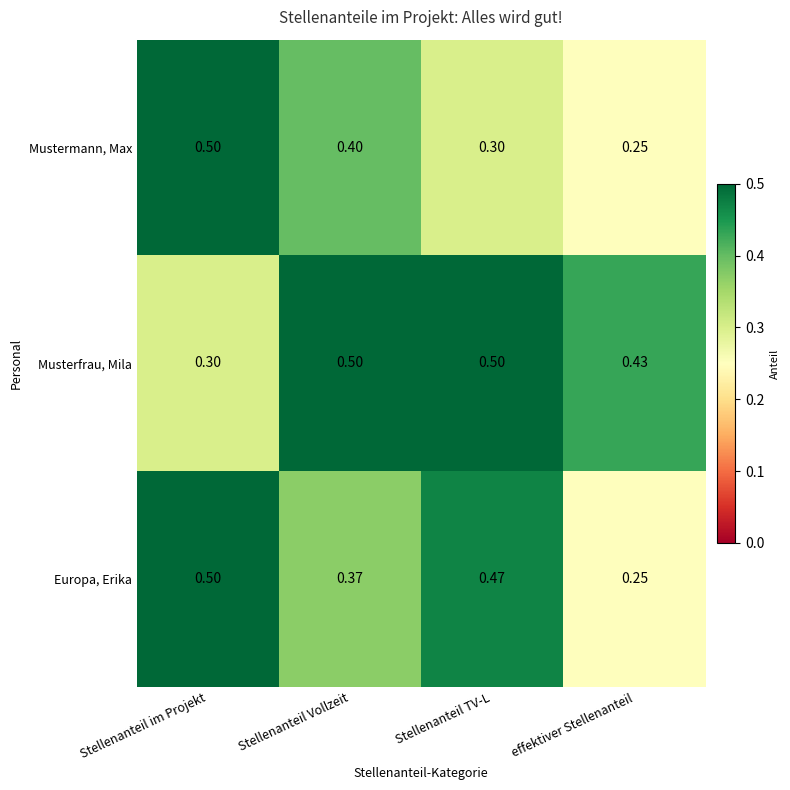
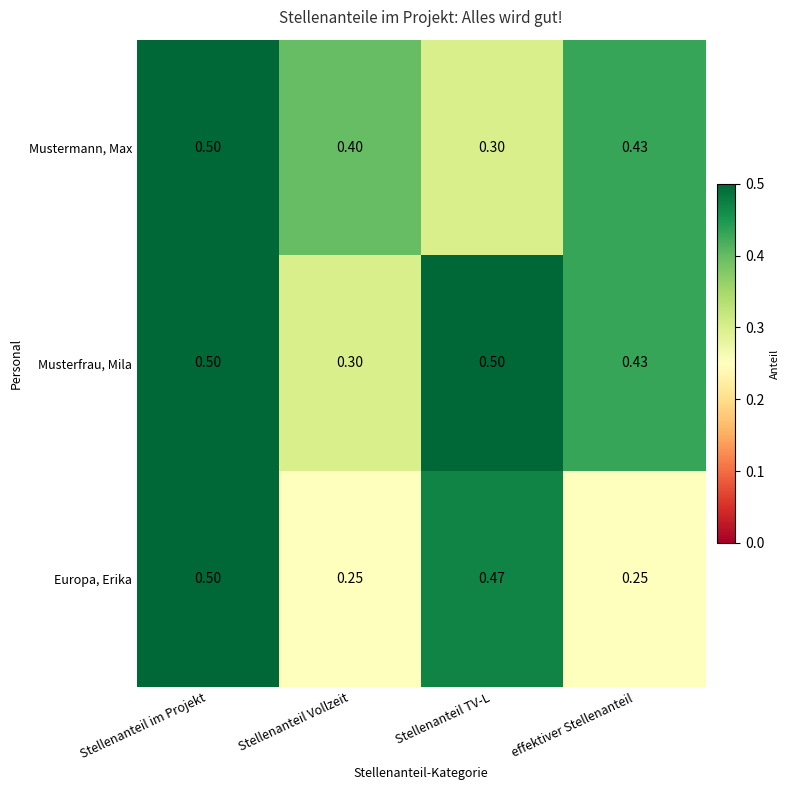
Mustermann, Max, effektiver Stellenanteil: 0.25 -> 0.43
Musterfrau, Mila, Stellenanteil im Projekt: 0.30 -> 0.50
Musterfrau, Mila, Stellenanteil Vollzeit: 0.50 -> 0.30
Europa, Erika, Stellenanteil Vollzeit: 0.37 -> 0.25
